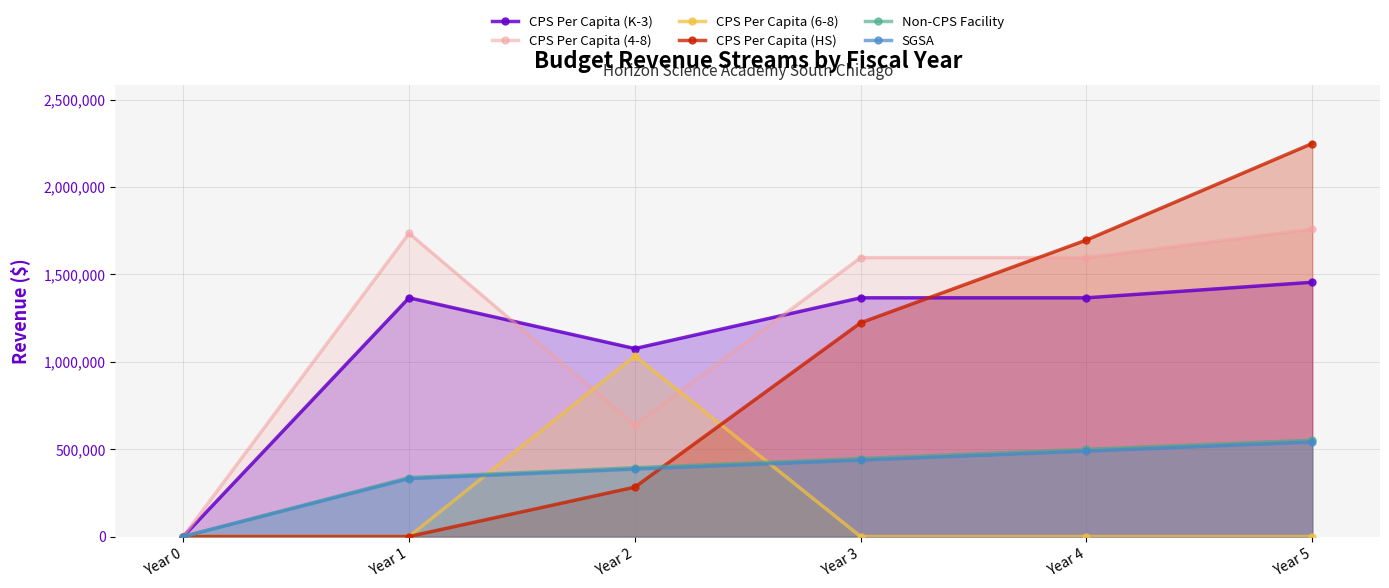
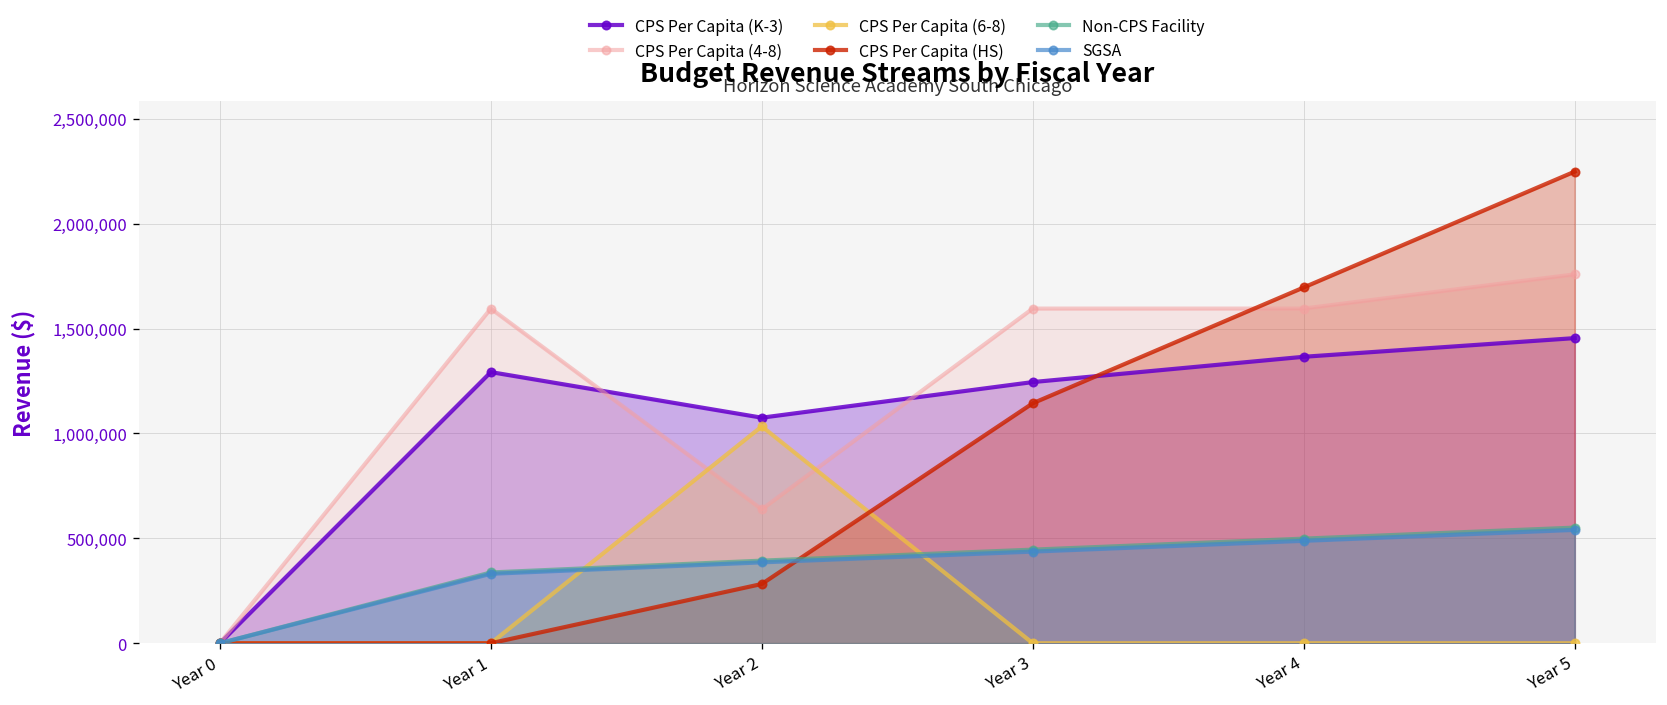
CPS Per Capita (K-3), Year 1: 1,370,000 -> 1,290,000
CPS Per Capita (4-8), Year 1: 1,730,000 -> 1,600,000
CPS Per Capita (K-3), Year 3: 1,370,000 -> 1,250,000
CPS Per Capita (HS), Year 3: 1,220,000 -> 1,140,000
